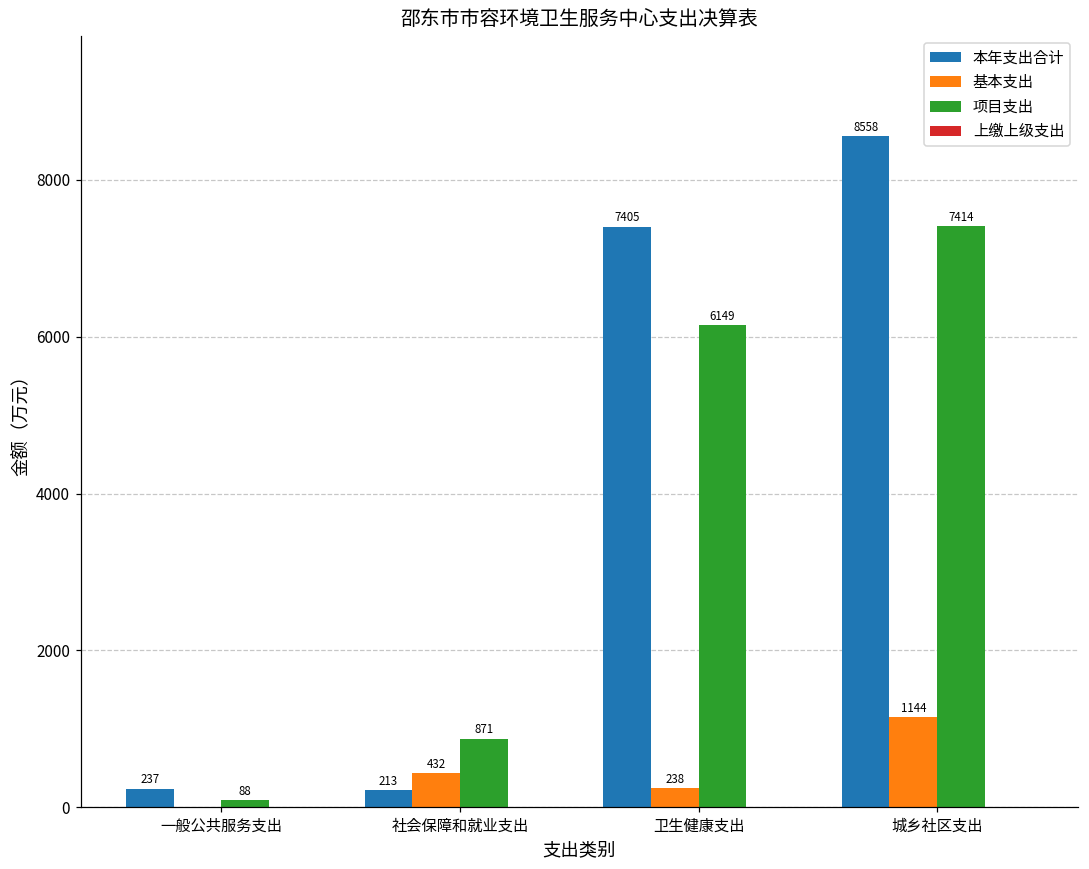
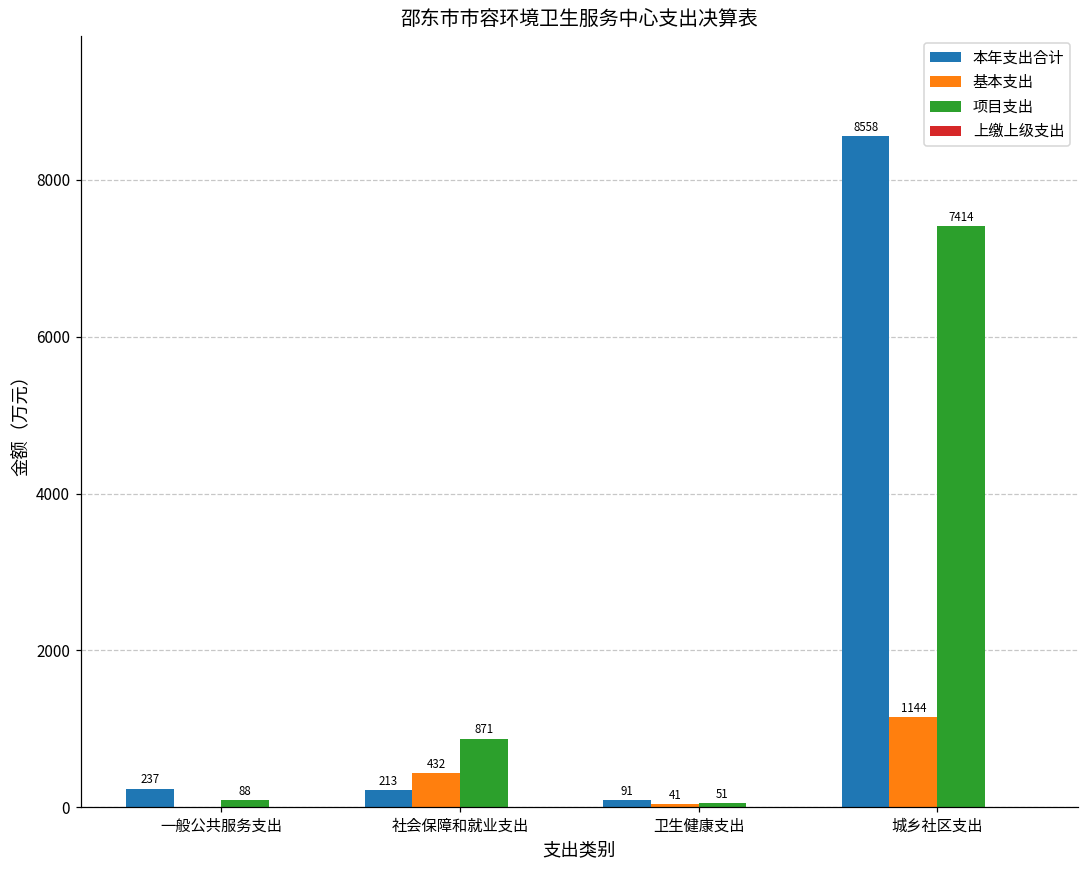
本年支出合计, 卫生健康支出: 7405 -> 91
基本支出, 卫生健康支出: 238 -> 41
项目支出, 卫生健康支出: 6149 -> 51
